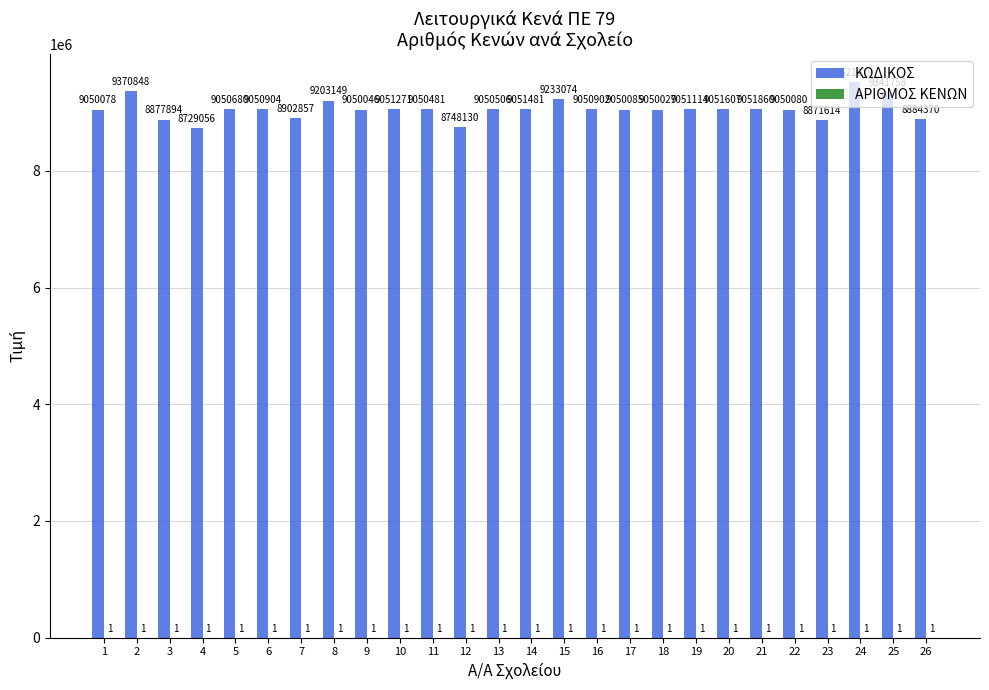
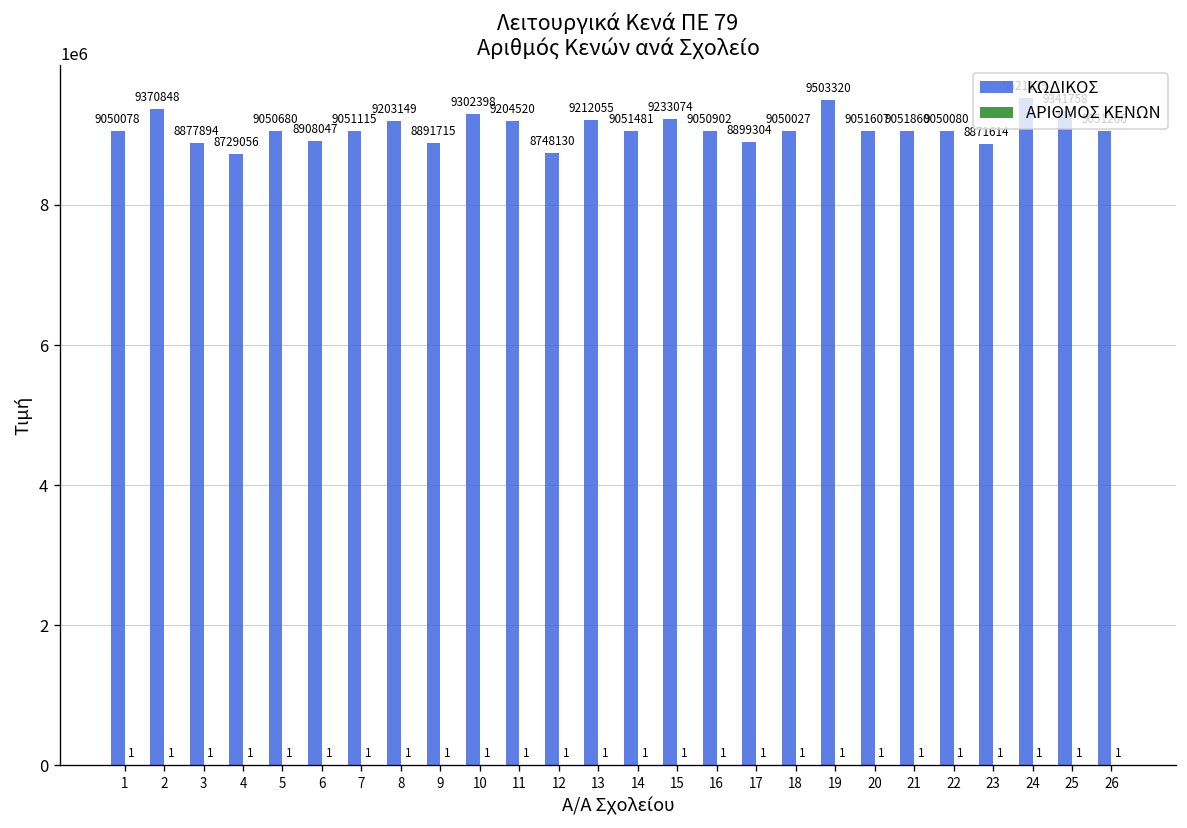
ΚΩΔΙΚΟΣ, 6: 9050904 -> 8908047
ΚΩΔΙΚΟΣ, 7: 8902857 -> 9051115
ΚΩΔΙΚΟΣ, 9: 9050046 -> 8891715
ΚΩΔΙΚΟΣ, 10: 9051271 -> 9302398
ΚΩΔΙΚΟΣ, 11: 9050481 -> 9204520
ΚΩΔΙΚΟΣ, 13: 9050506 -> 9212055
ΚΩΔΙΚΟΣ, 17: 9050085 -> 8899304
ΚΩΔΙΚΟΣ, 19: 9051114 -> 9503320
ΚΩΔΙΚΟΣ, 26: 8900000 -> 9100000
